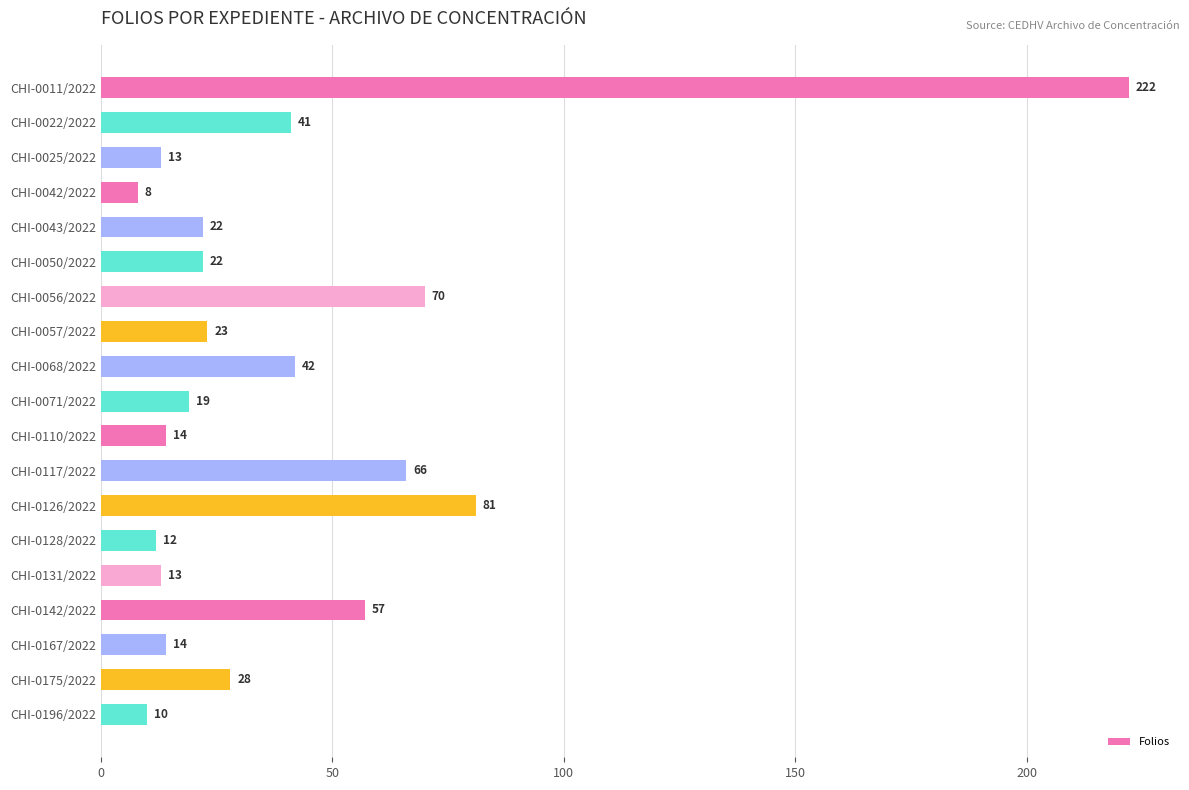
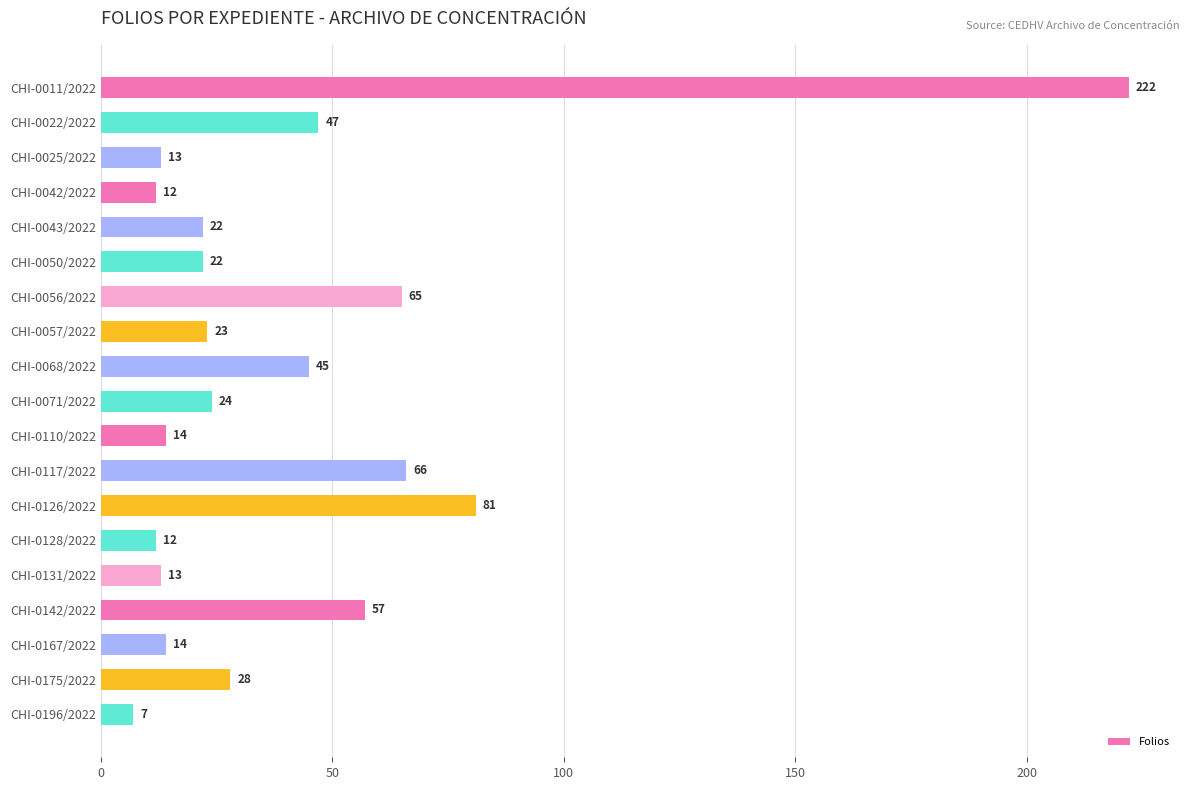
CHI-0022/2022: 41 -> 47
CHI-0042/2022: 8 -> 12
CHI-0056/2022: 70 -> 65
CHI-0068/2022: 42 -> 45
CHI-0071/2022: 19 -> 24
CHI-0196/2022: 10 -> 7
